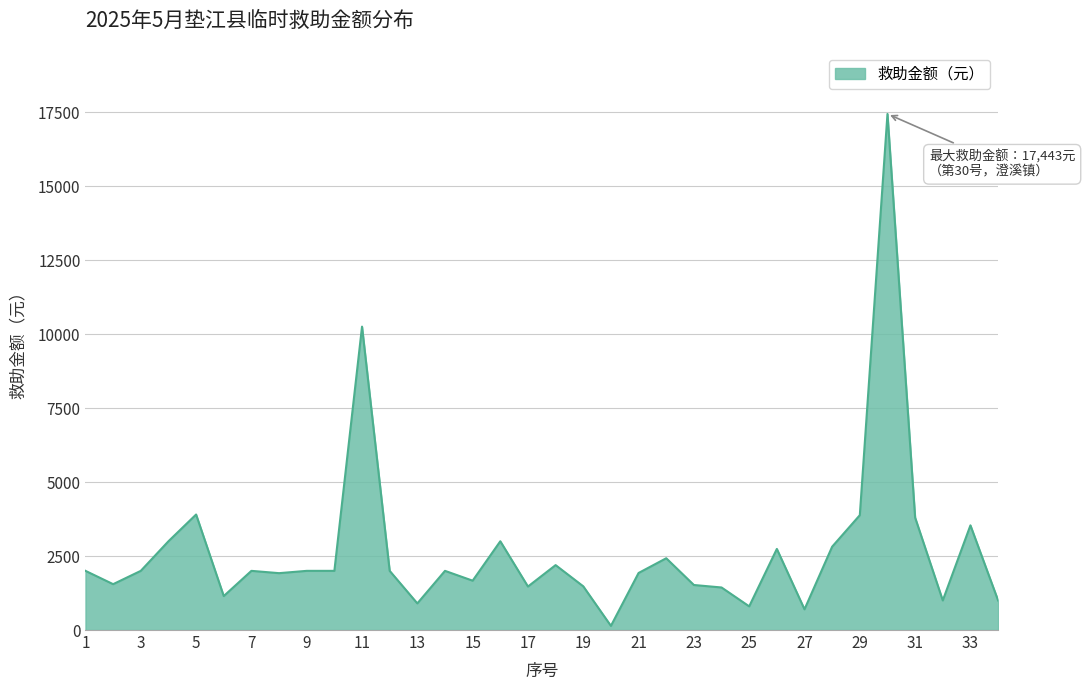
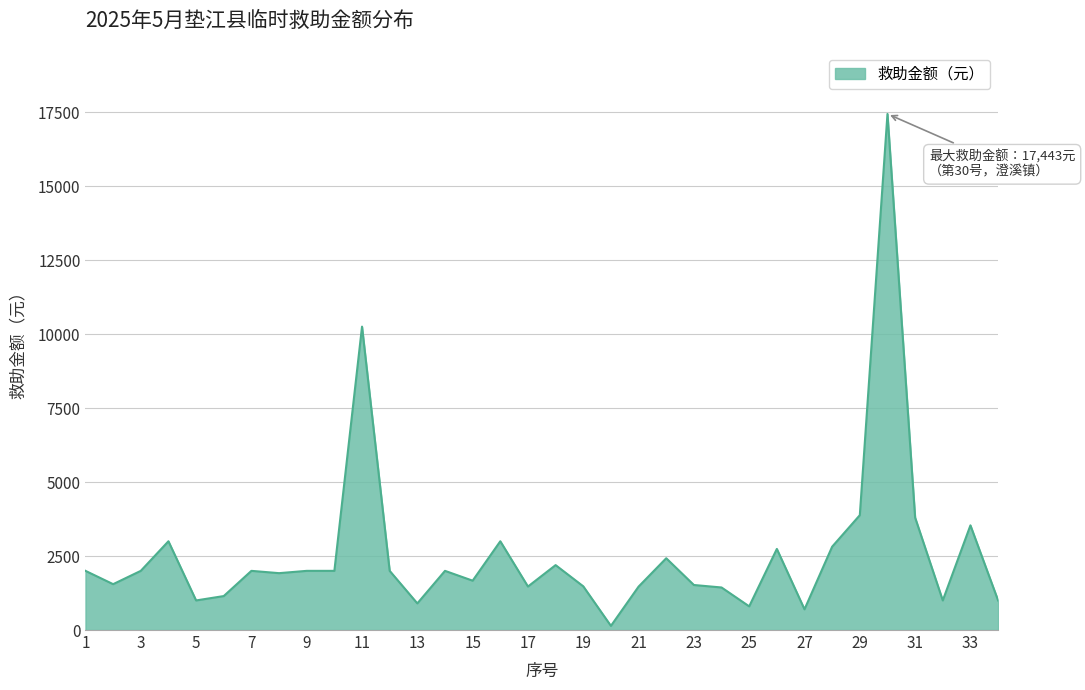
5: 3900 -> 1000
21: 1900 -> 1500
